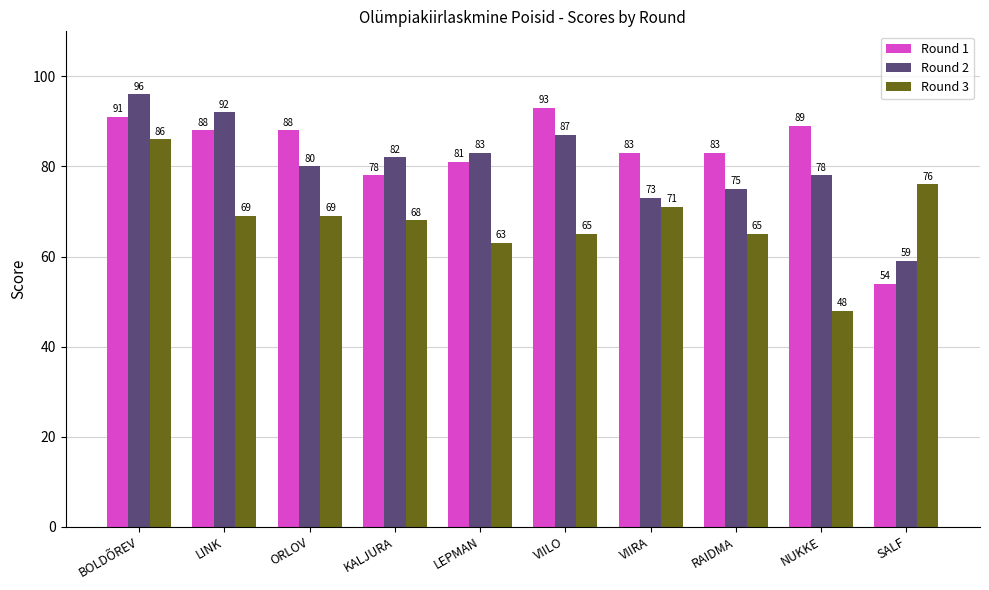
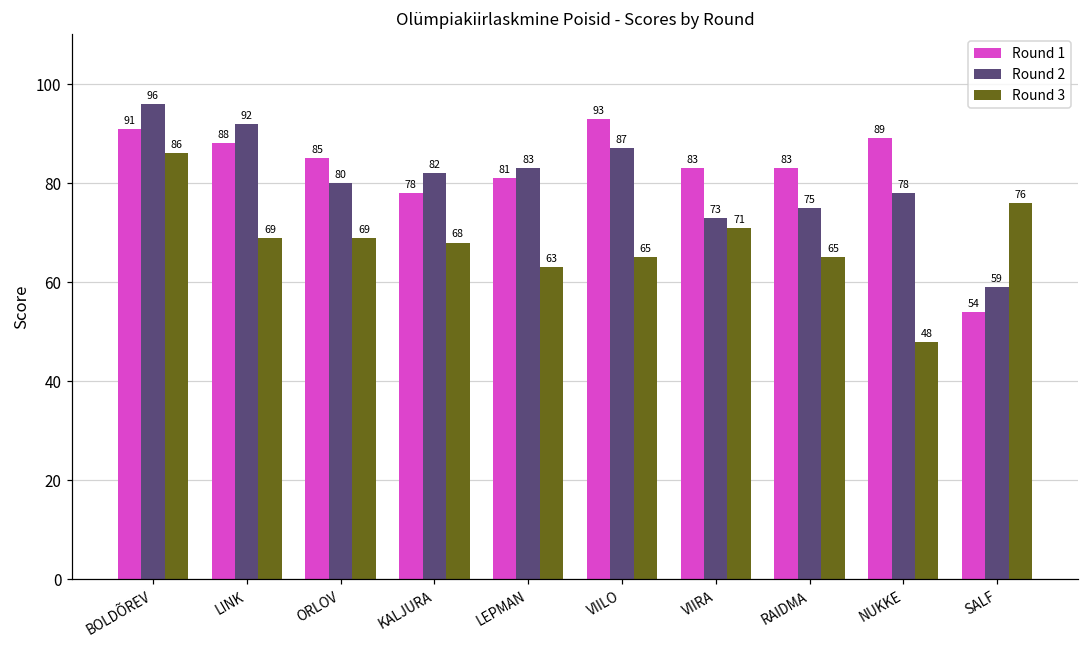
Round 1, ORLOV: 88 -> 85
